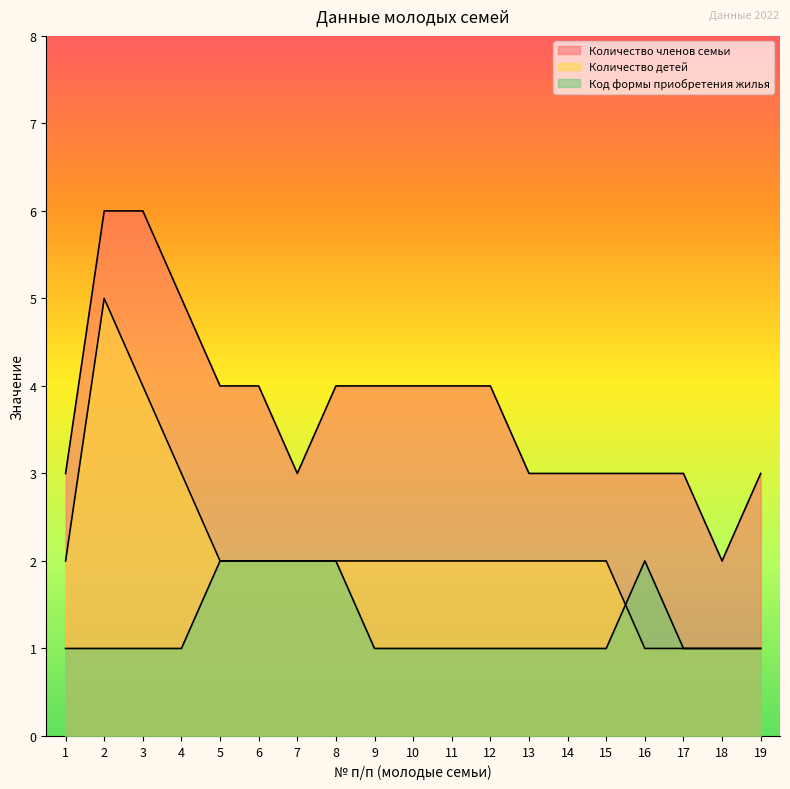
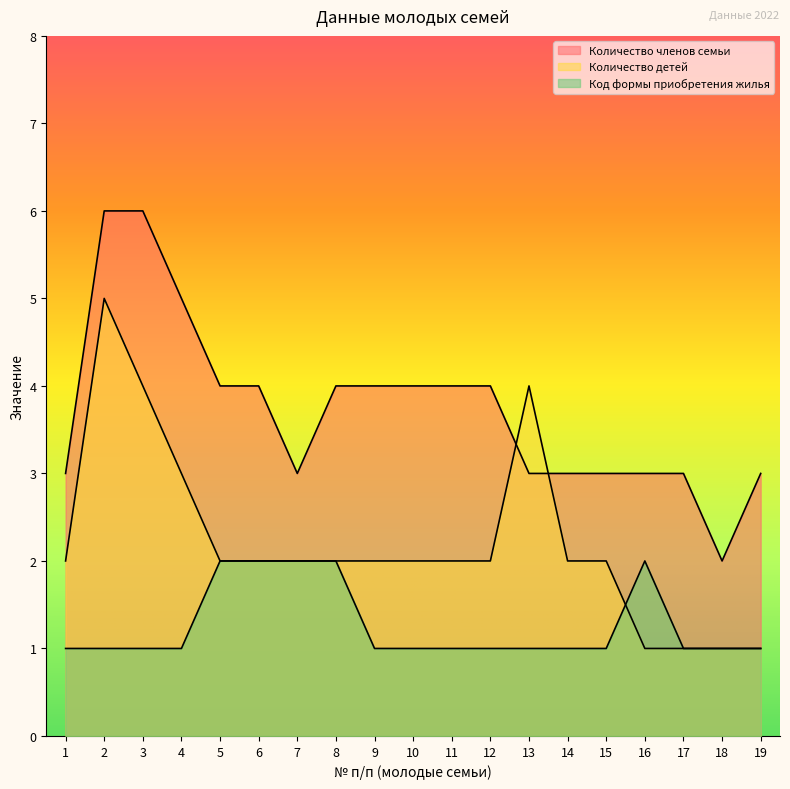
Количество детей, 13: 2 -> 4
